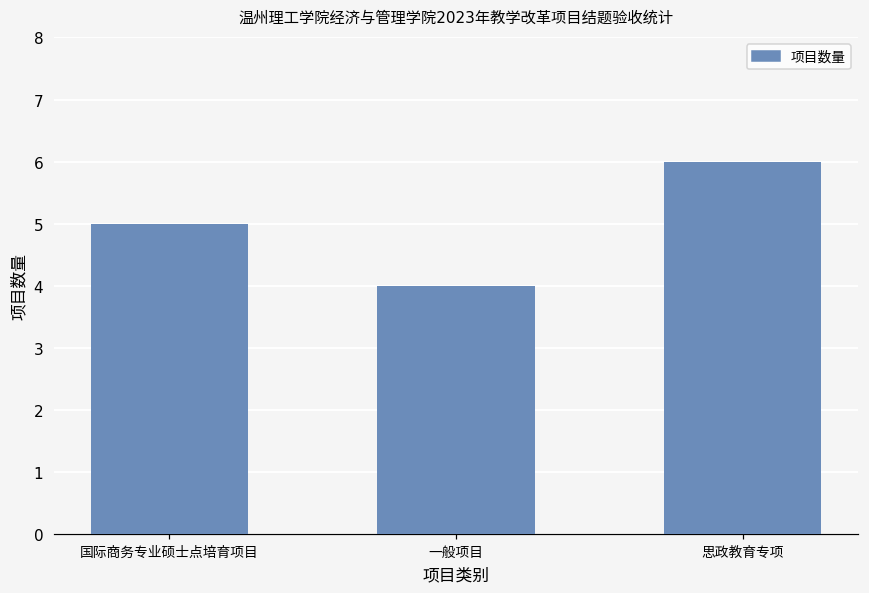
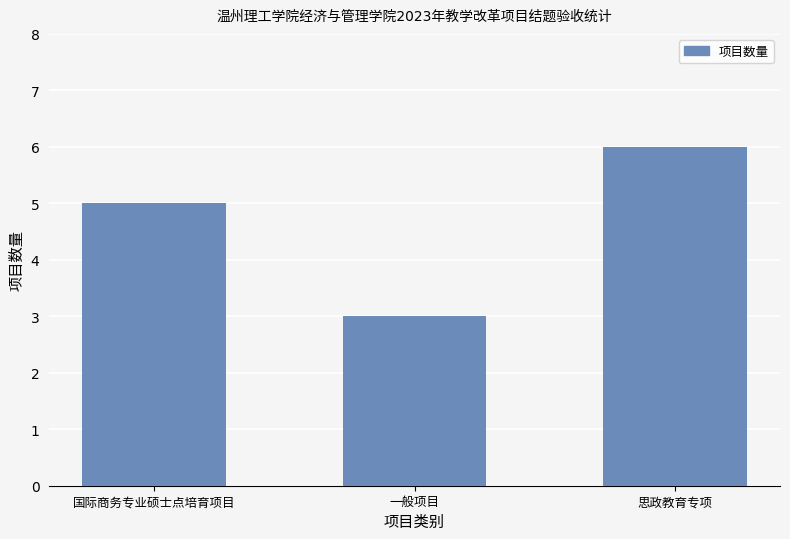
一般项目: 4 -> 3
